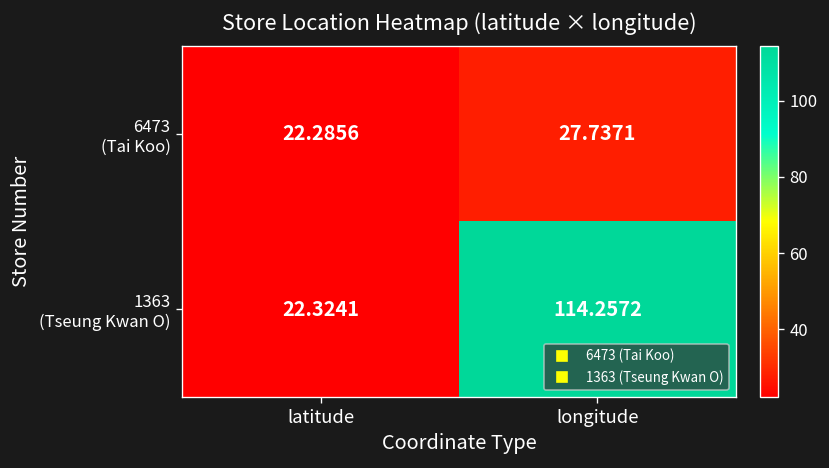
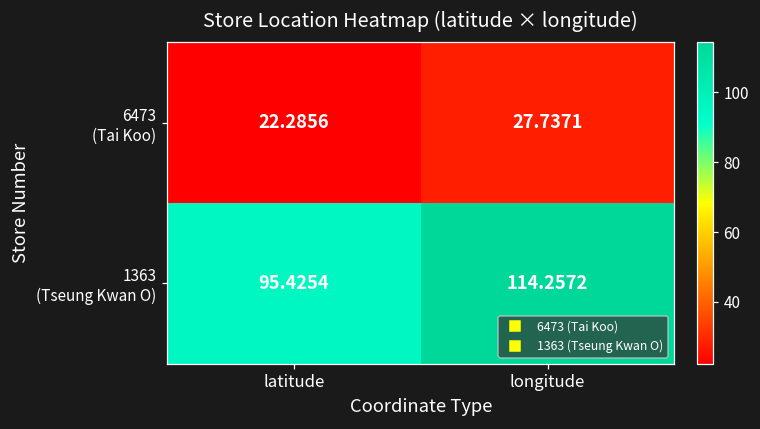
1363 (Tseung Kwan O), latitude: 22.3241 -> 95.4254
